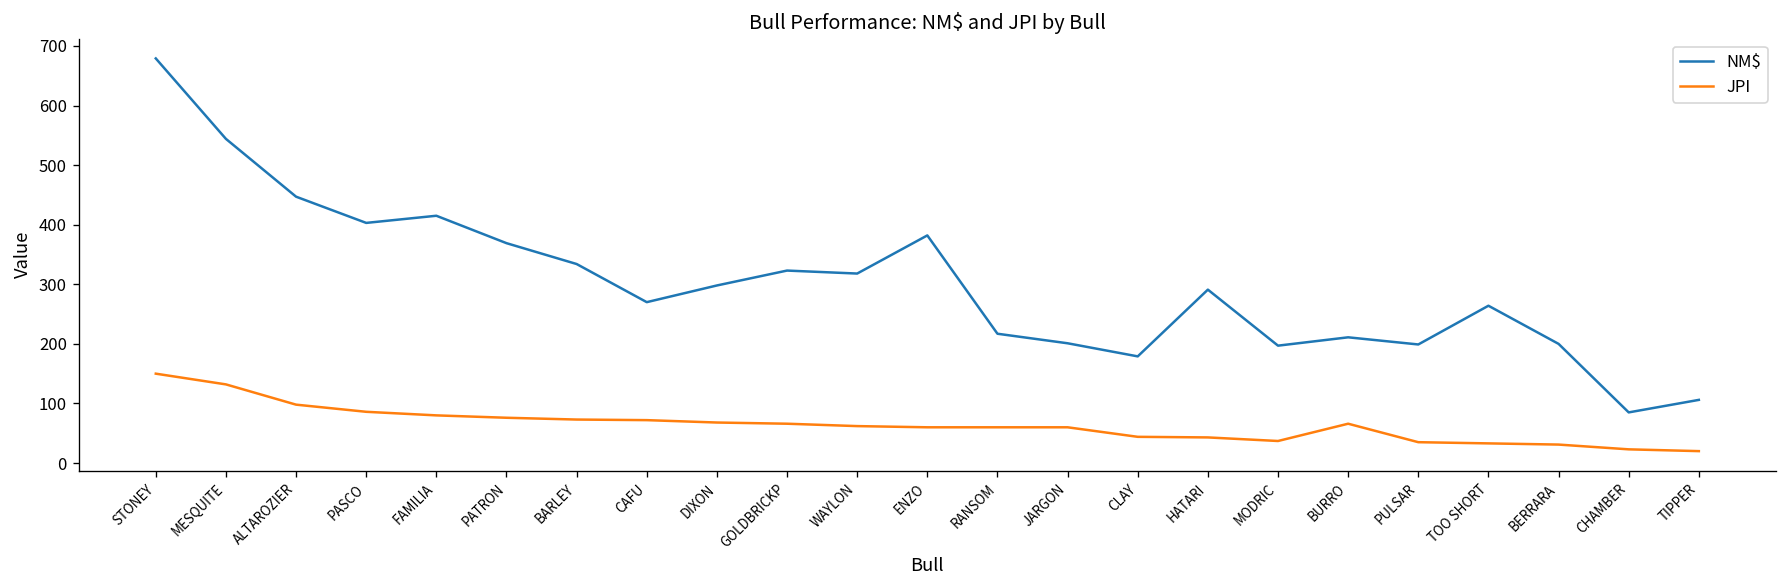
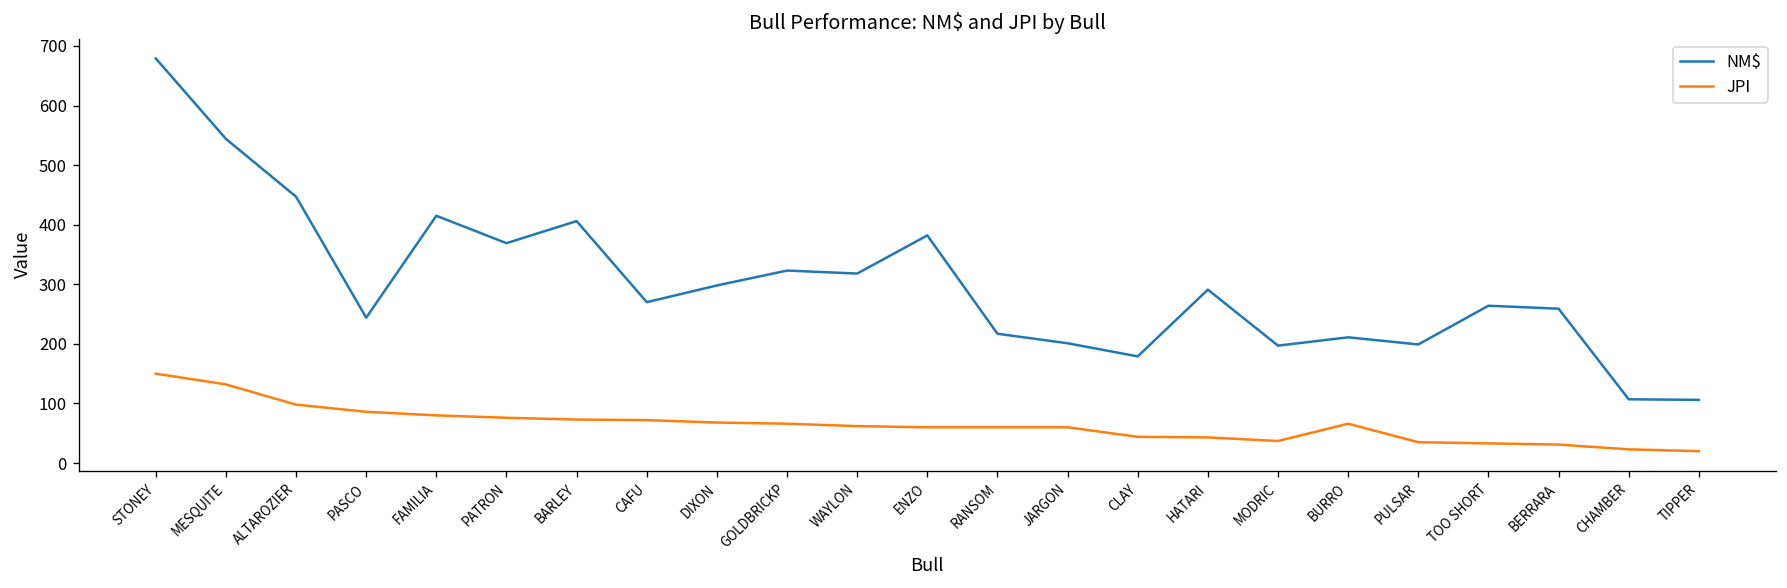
NM$, PASCO: 400 -> 240
NM$, BARLEY: 330 -> 410
NM$, BERRARA: 200 -> 260
NM$, CHAMBER: 90 -> 110
